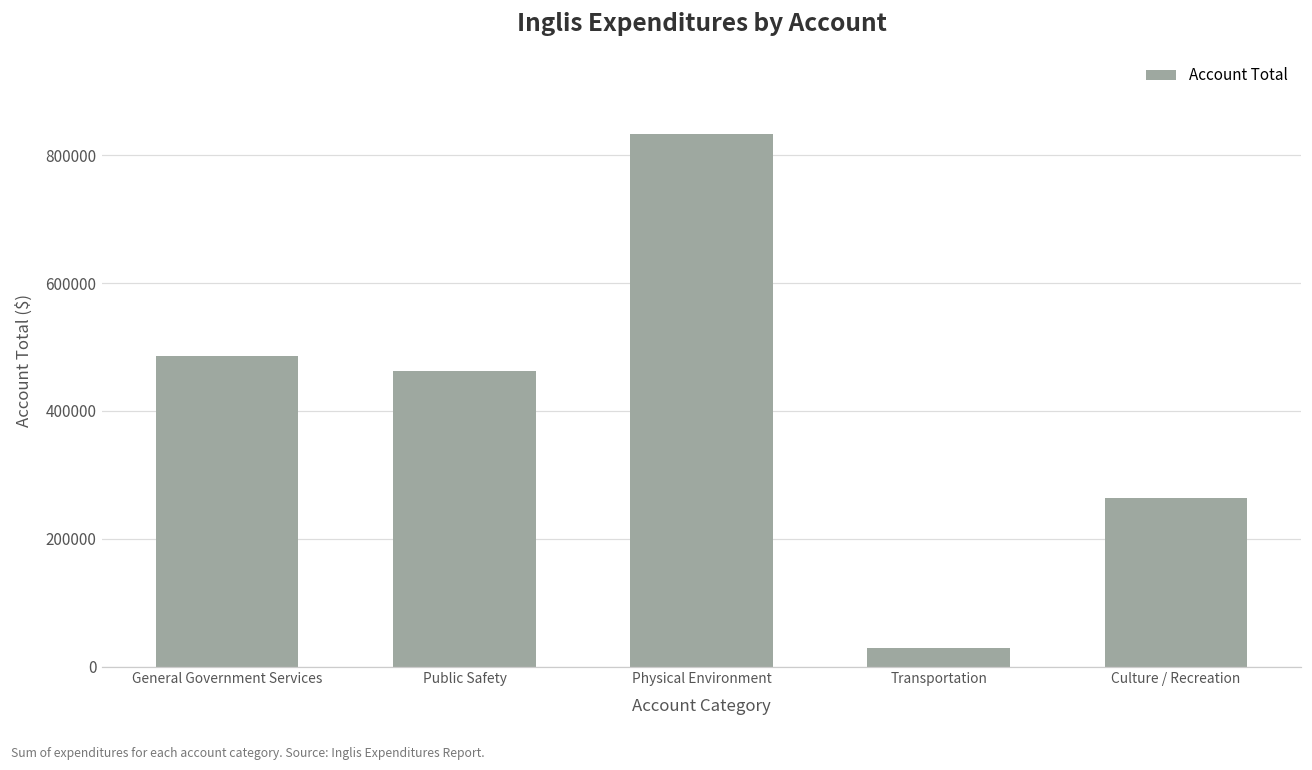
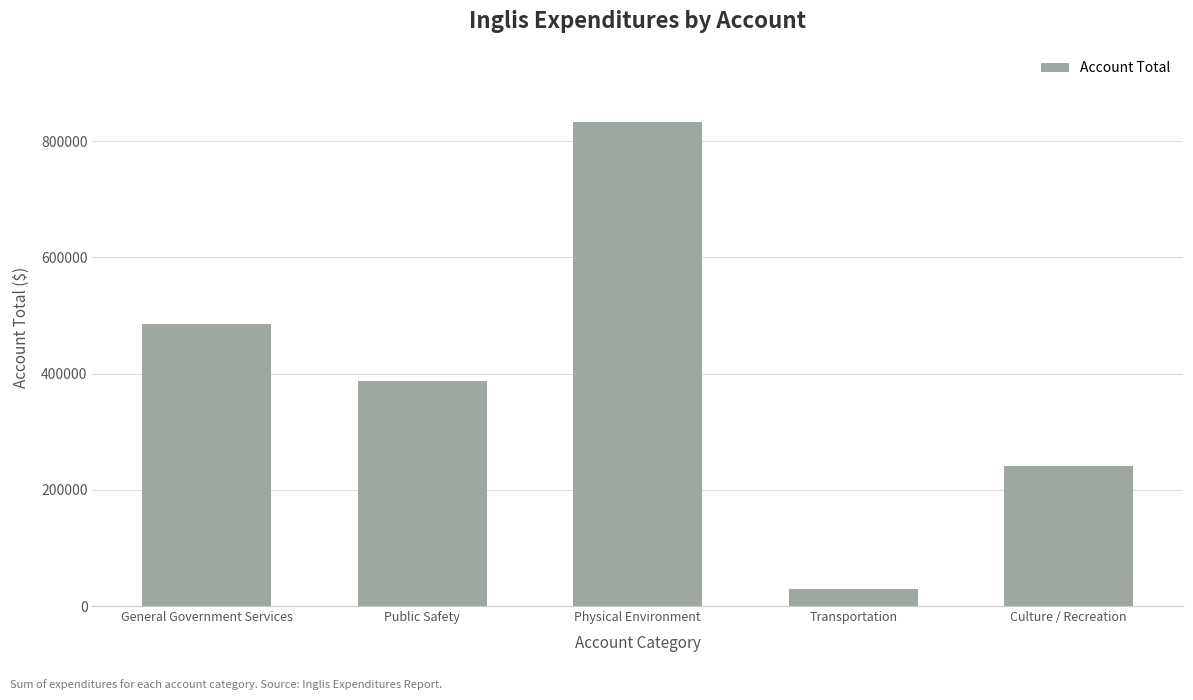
Public Safety: 460000 -> 390000
Culture / Recreation: 260000 -> 240000
